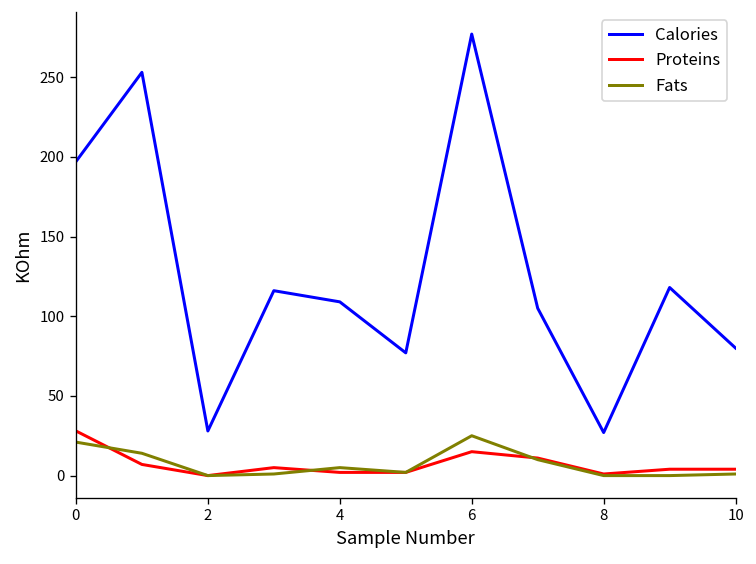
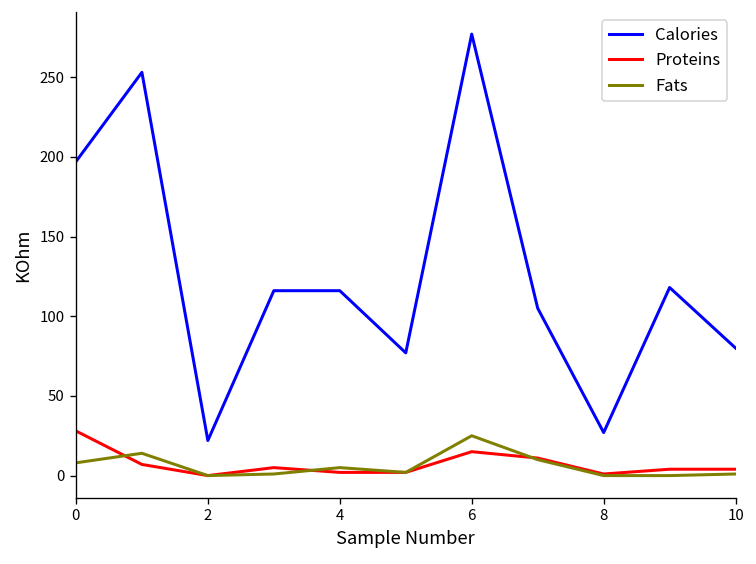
Fats, 0: 21 -> 8
Calories, 2: 28 -> 22
Calories, 4: 109 -> 116
